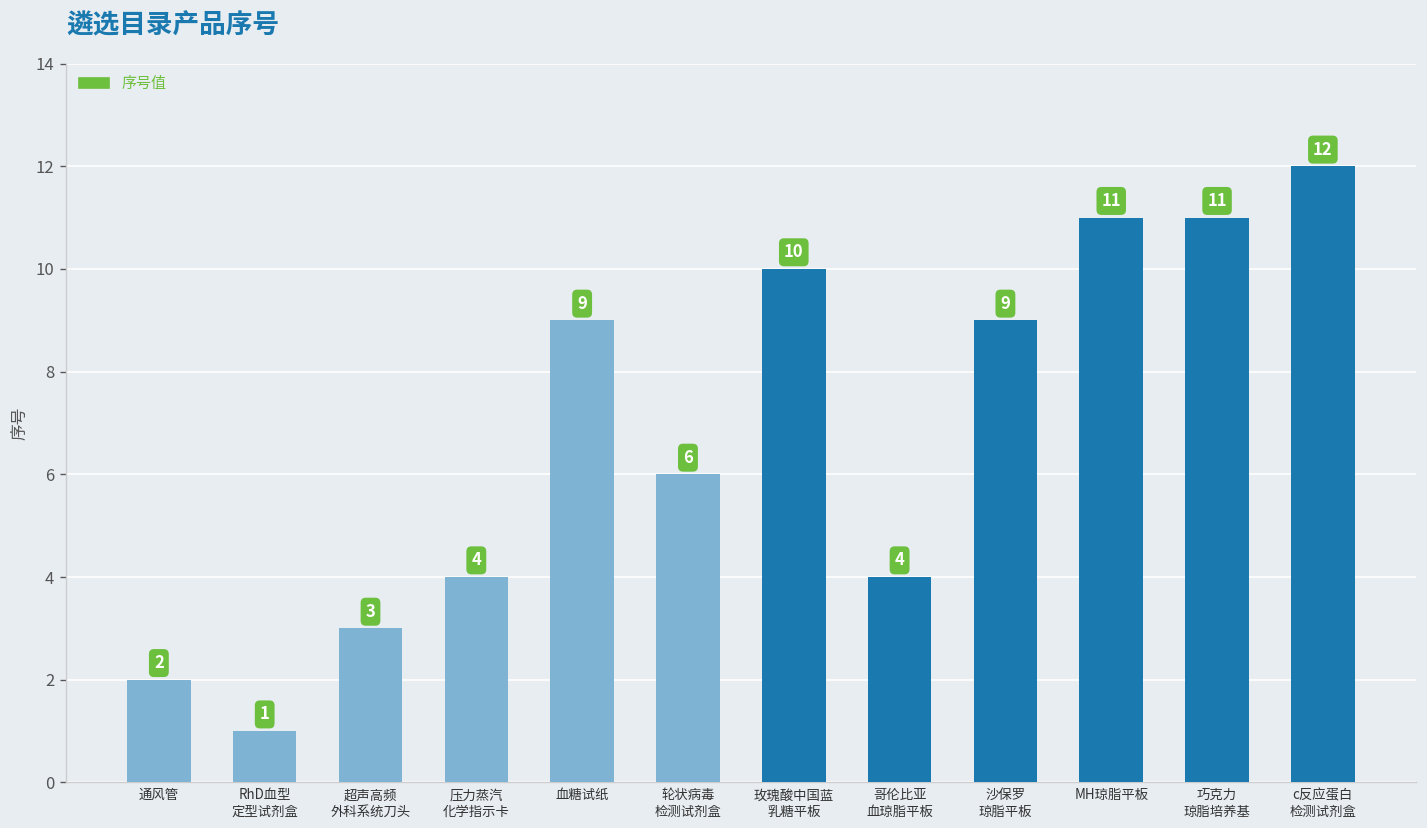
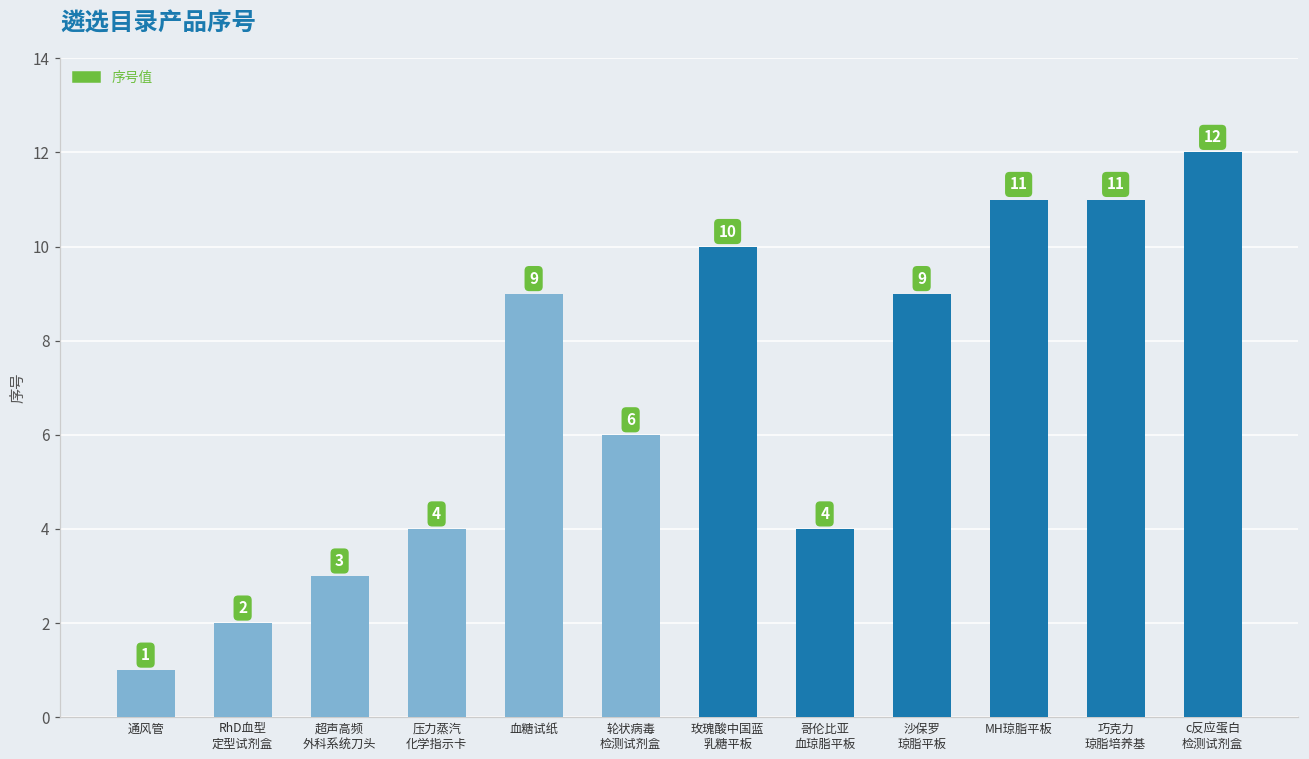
通风管: 2 -> 1
RhD血型 定型试剂盒: 1 -> 2
